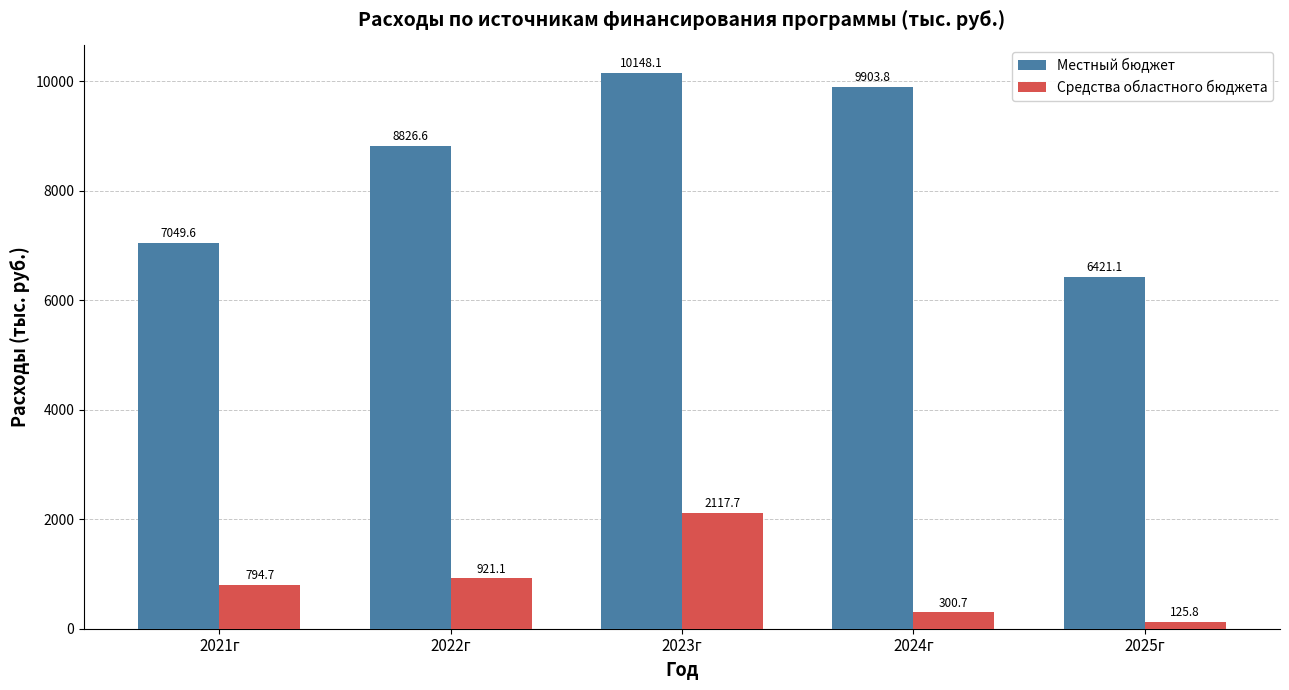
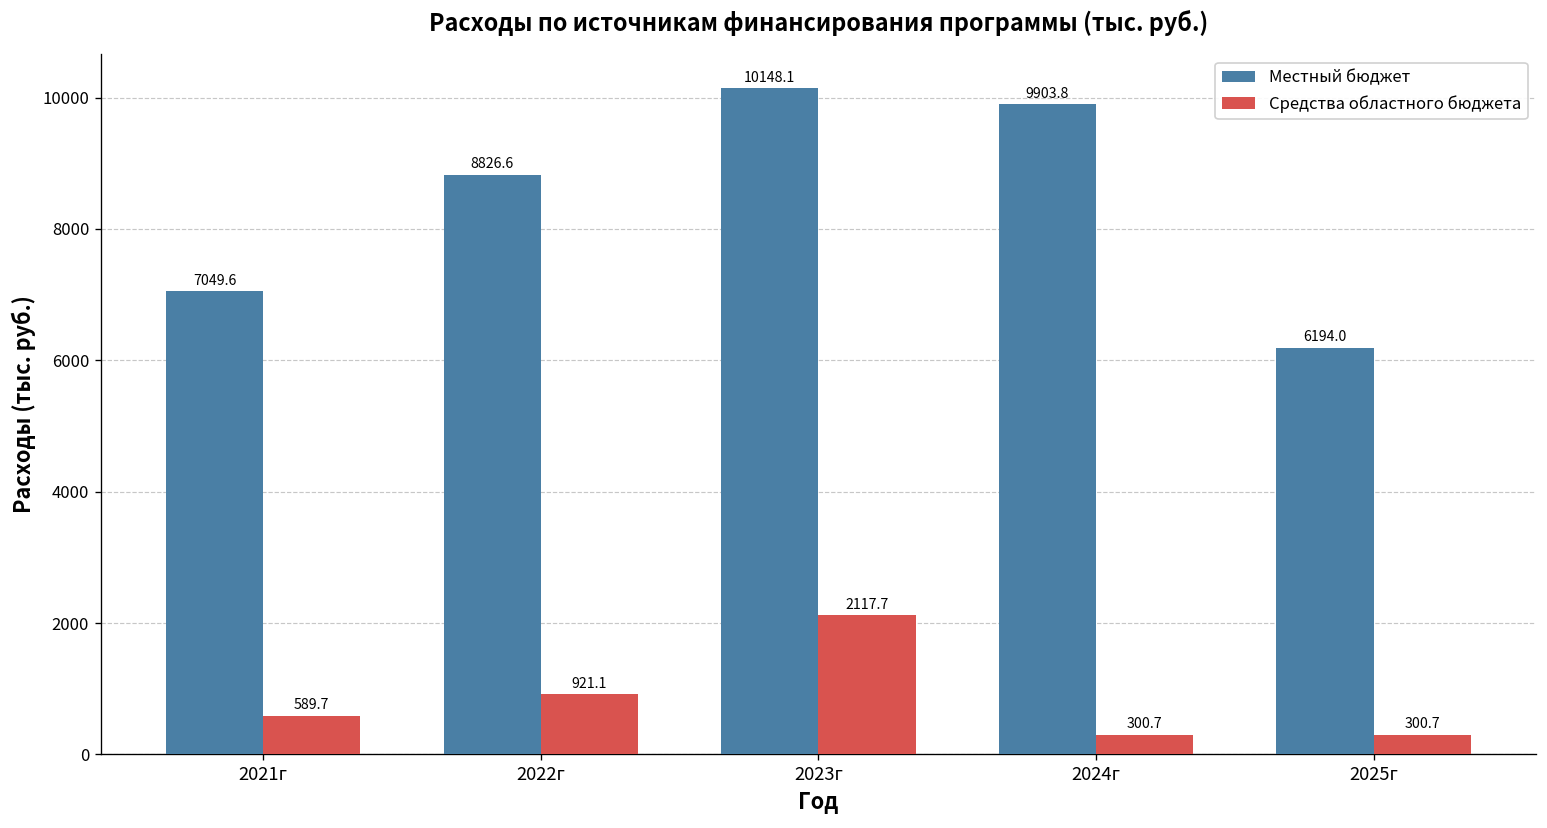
Средства областного бюджета, 2021г: 794.7 -> 589.7
Местный бюджет, 2025г: 6421.1 -> 6194.0
Средства областного бюджета, 2025г: 125.8 -> 300.7
